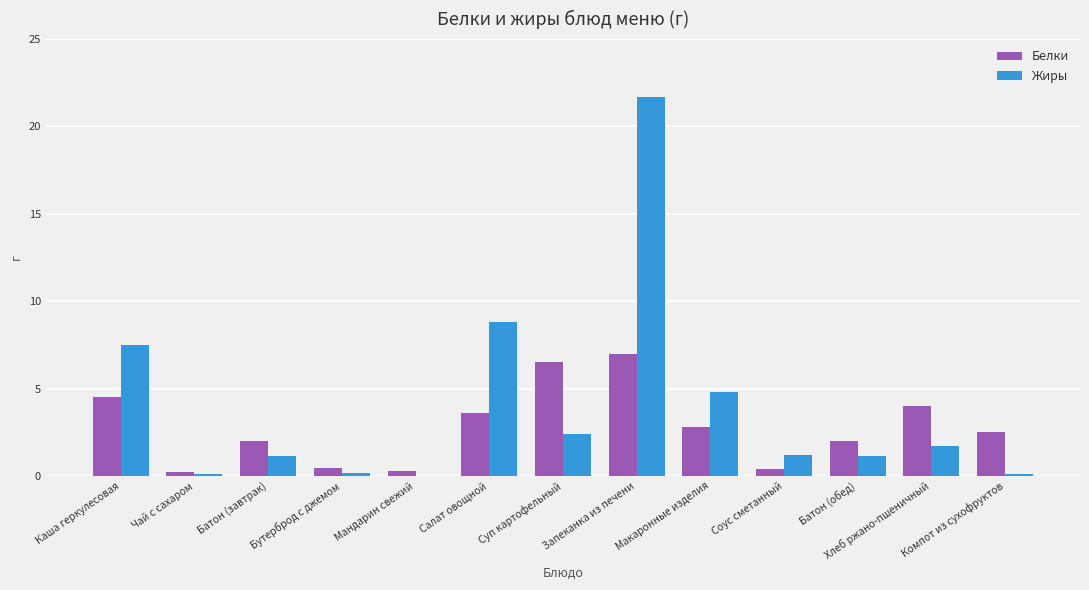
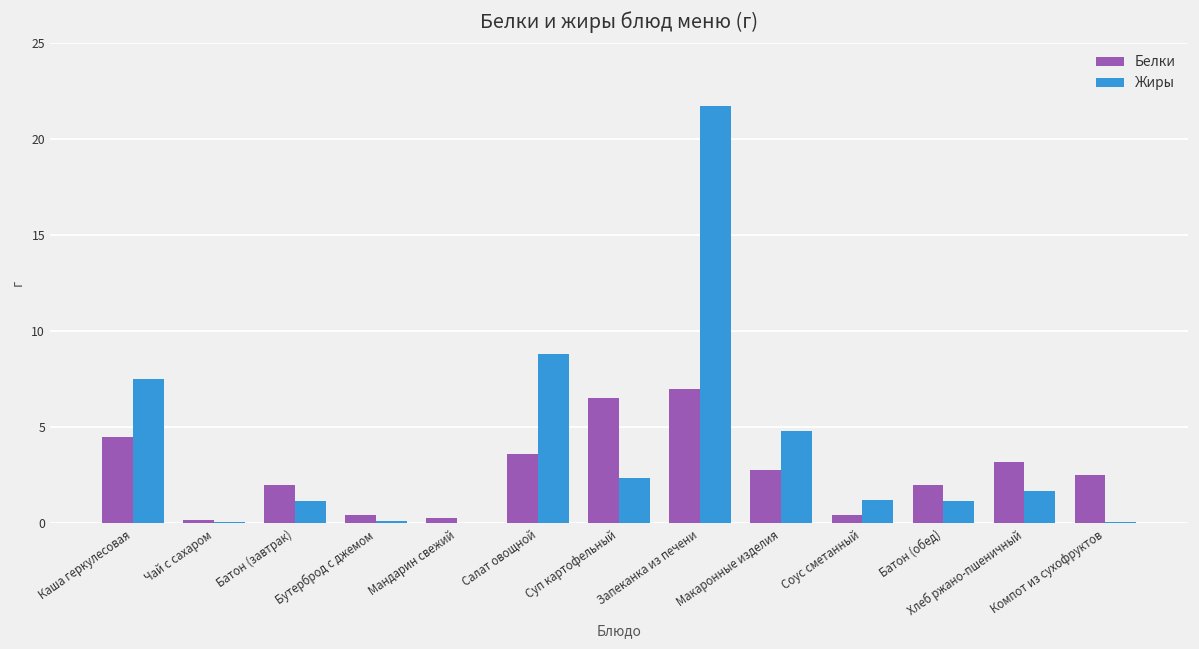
Белки, Хлеб ржано-пшеничный: 4.0 -> 3.2
